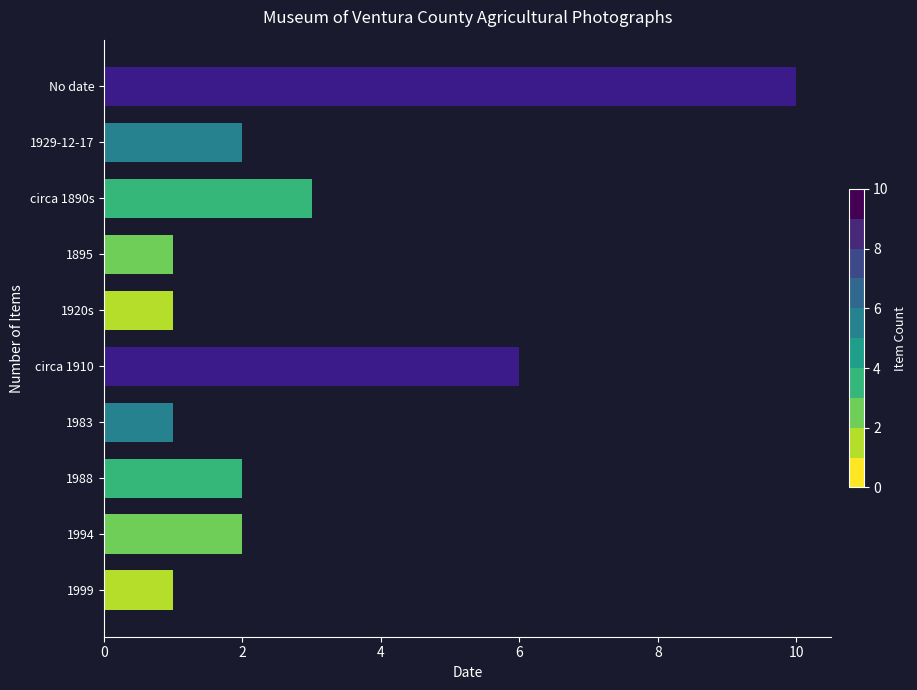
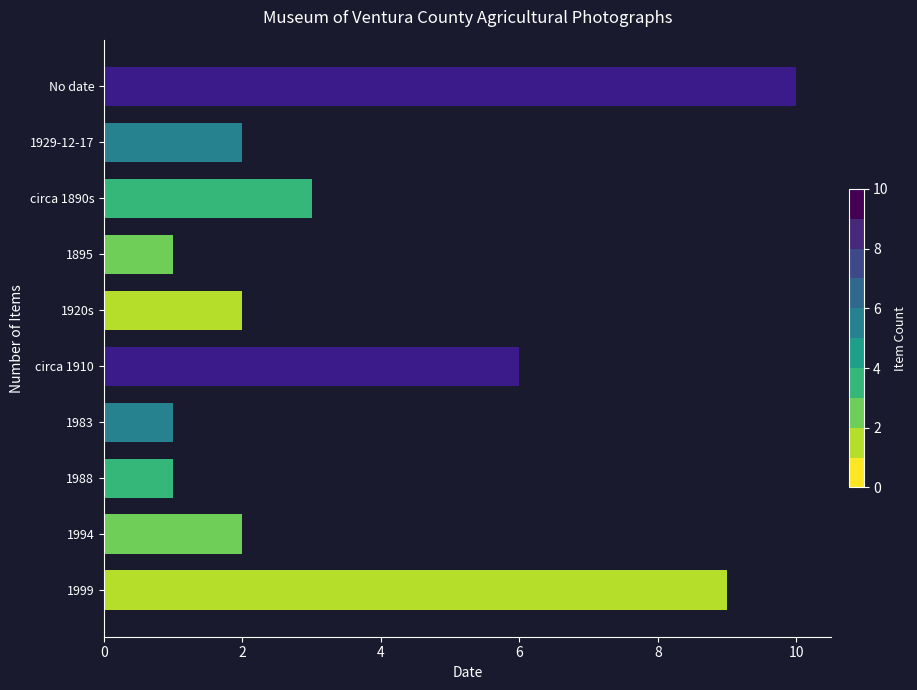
1920s: 1 -> 2
1988: 2 -> 1
1999: 1 -> 9
